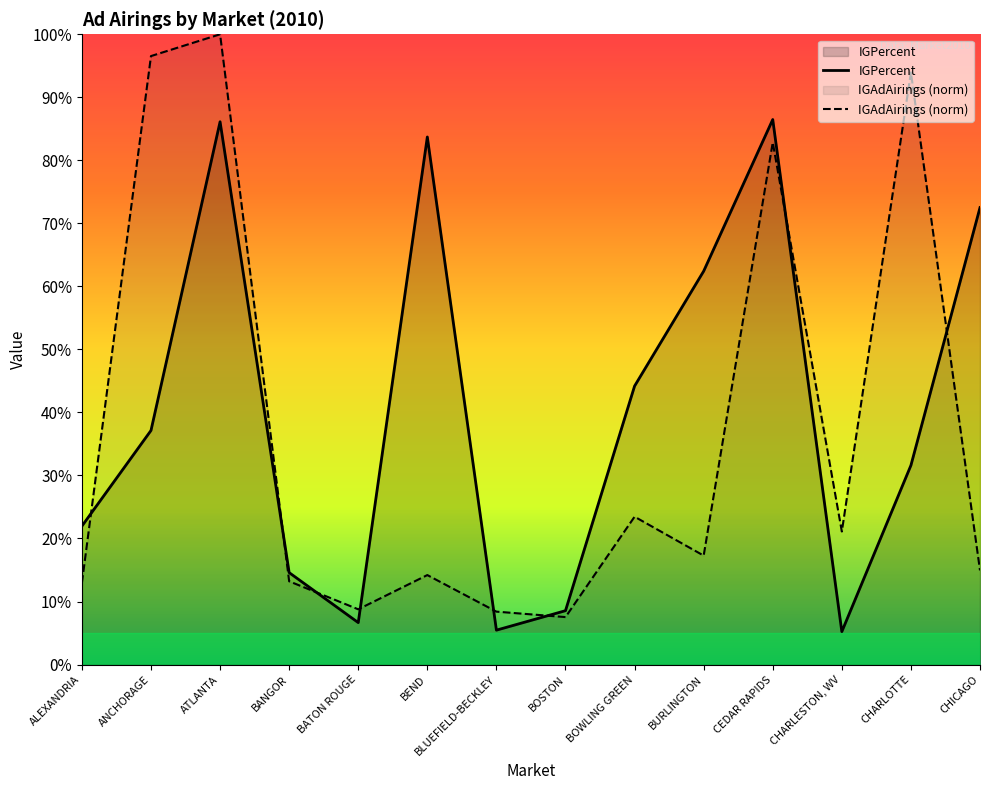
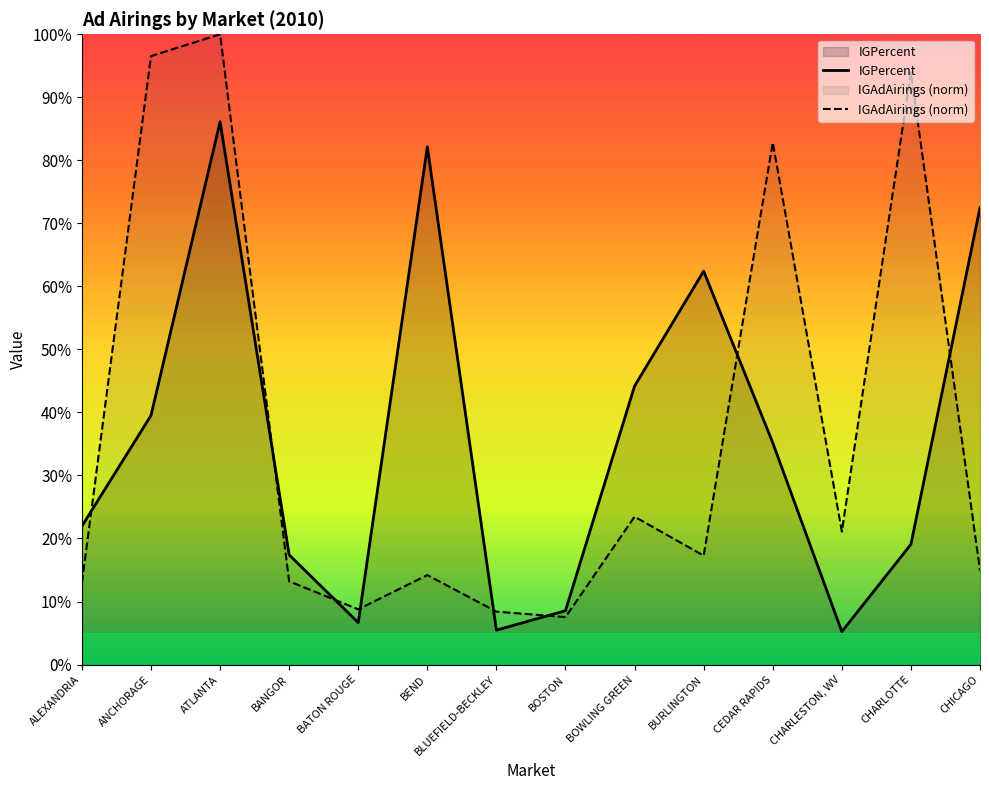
IGPercent, ANCHORAGE: 37% -> 40%
IGPercent, BANGOR: 15% -> 17%
IGPercent, BEND: 84% -> 82%
IGPercent, CEDAR RAPIDS: 86% -> 35%
IGPercent, CHARLOTTE: 32% -> 19%
